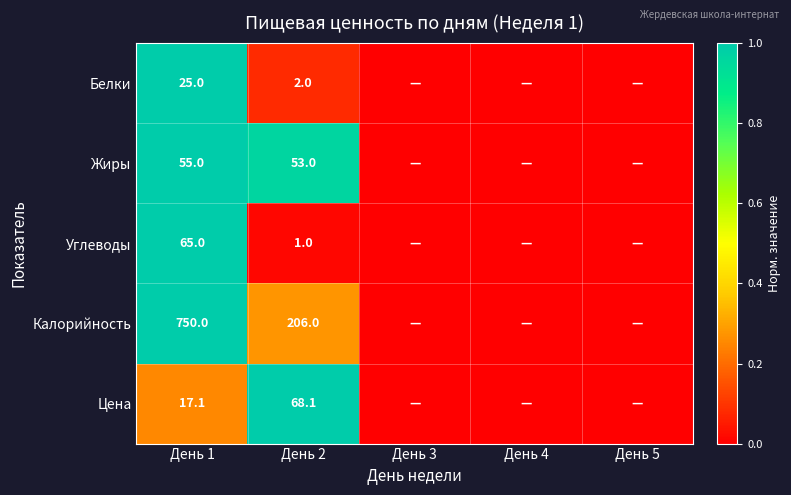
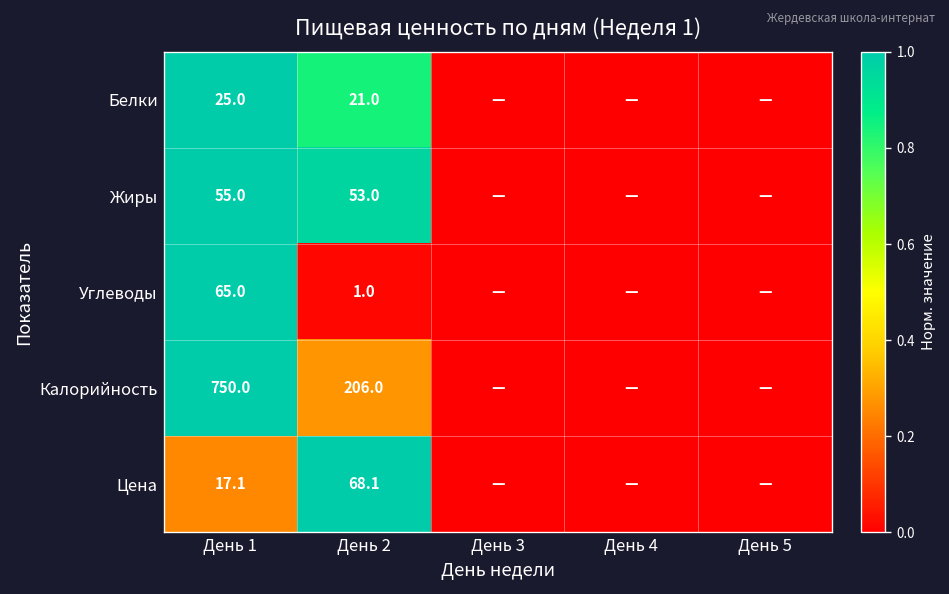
Белки, День 2: 2.0 -> 21.0
